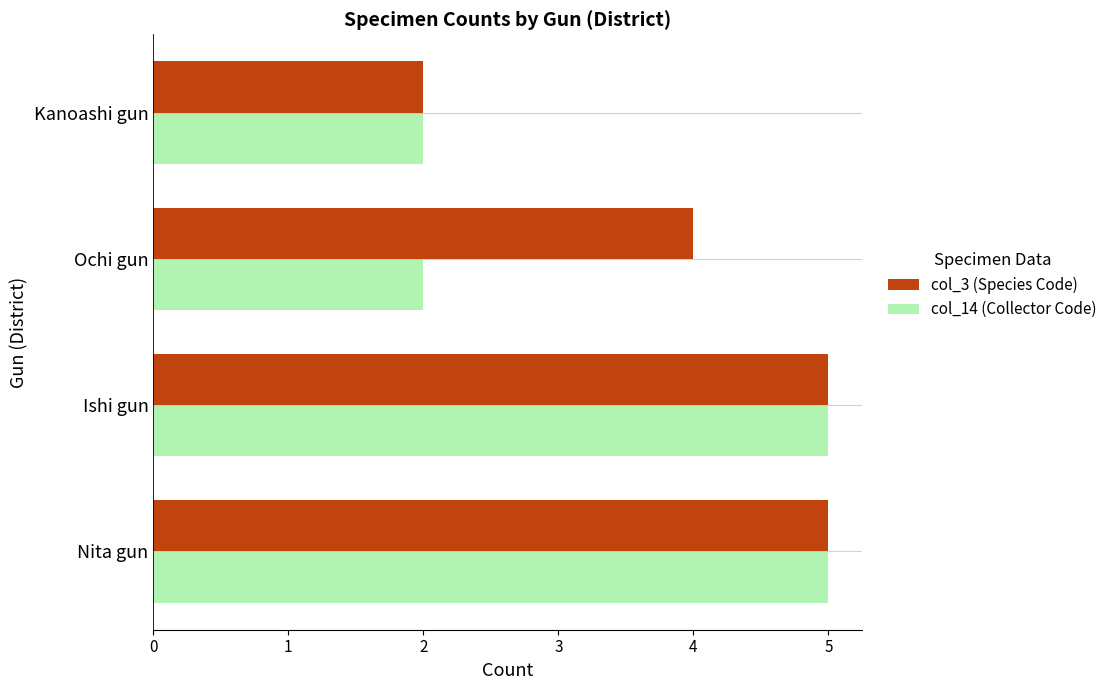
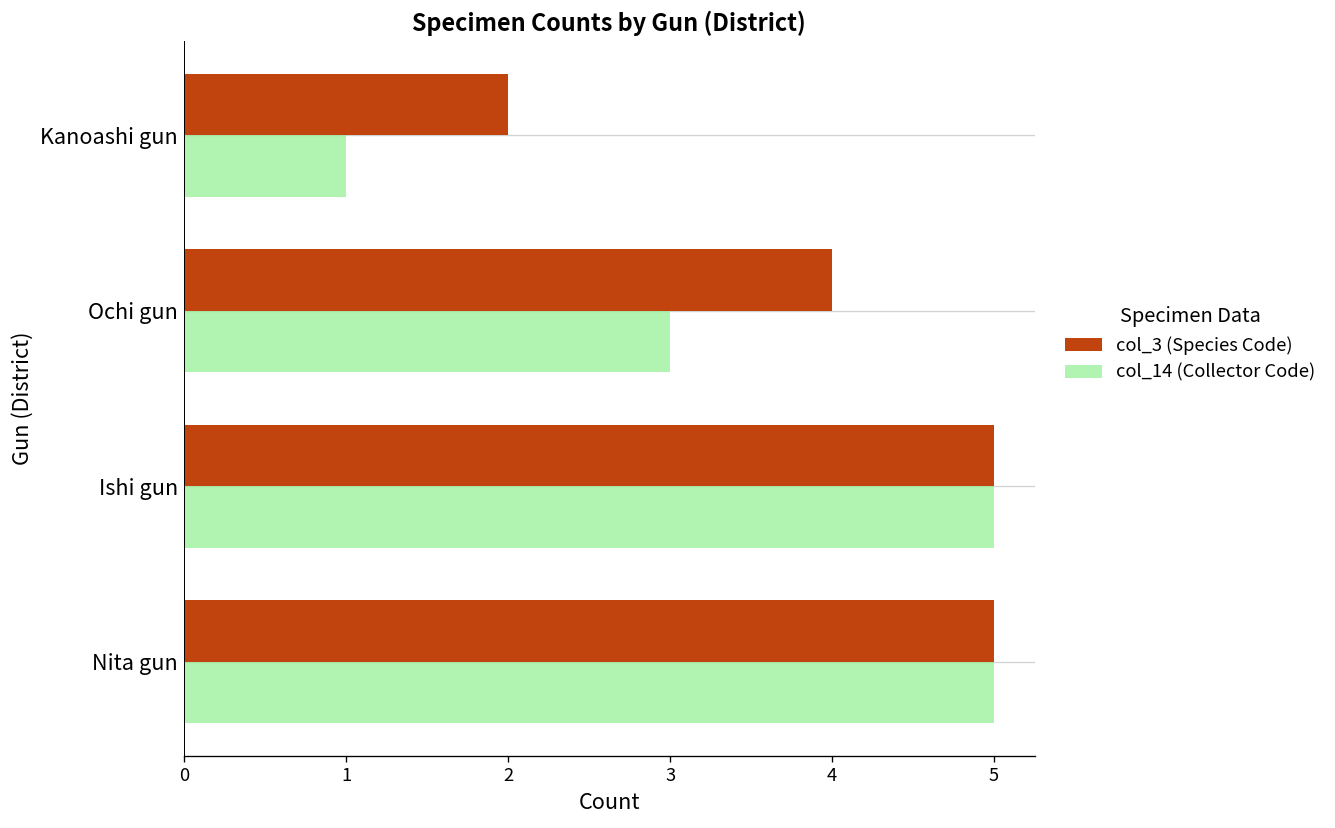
col_14 (Collector Code), Kanoashi gun: 2 -> 1
col_14 (Collector Code), Ochi gun: 2 -> 3
